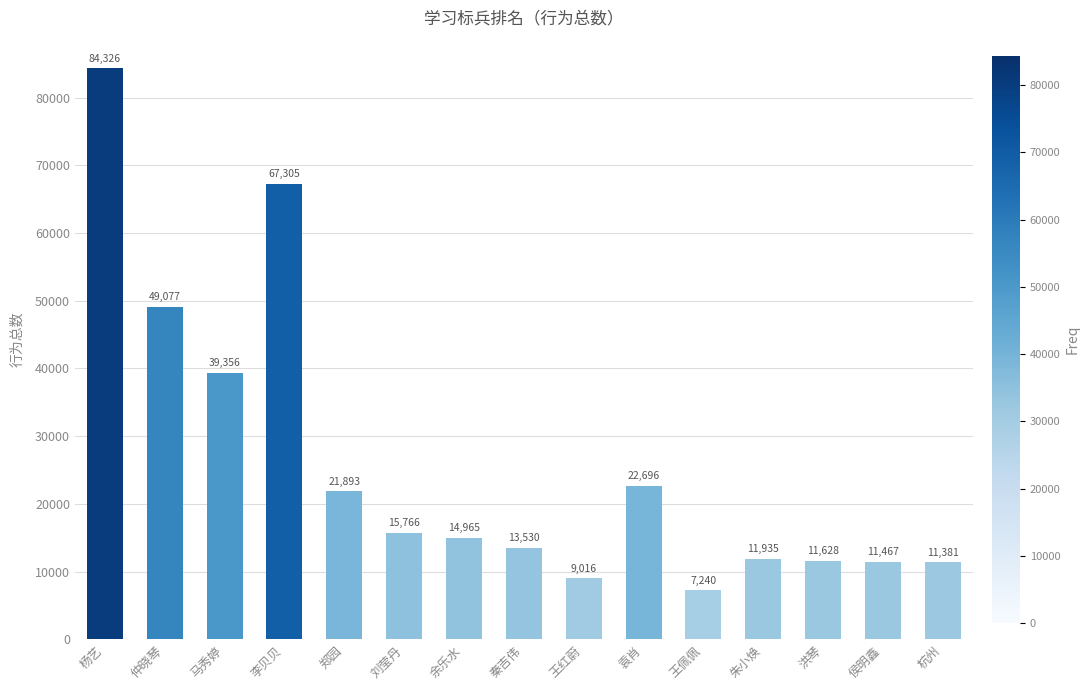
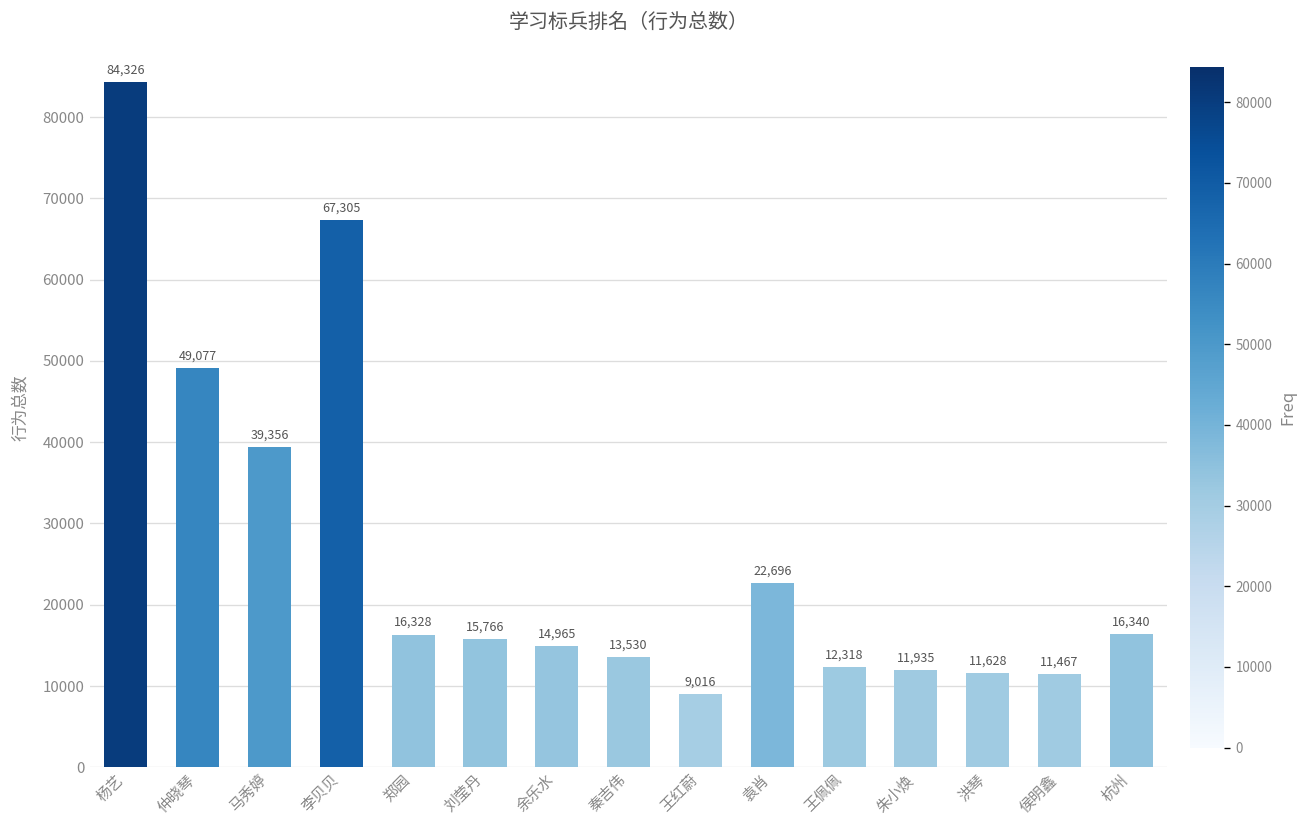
郑园: 21,893 -> 16,328
王佩佩: 7,240 -> 12,318
杭州: 11,381 -> 16,340
